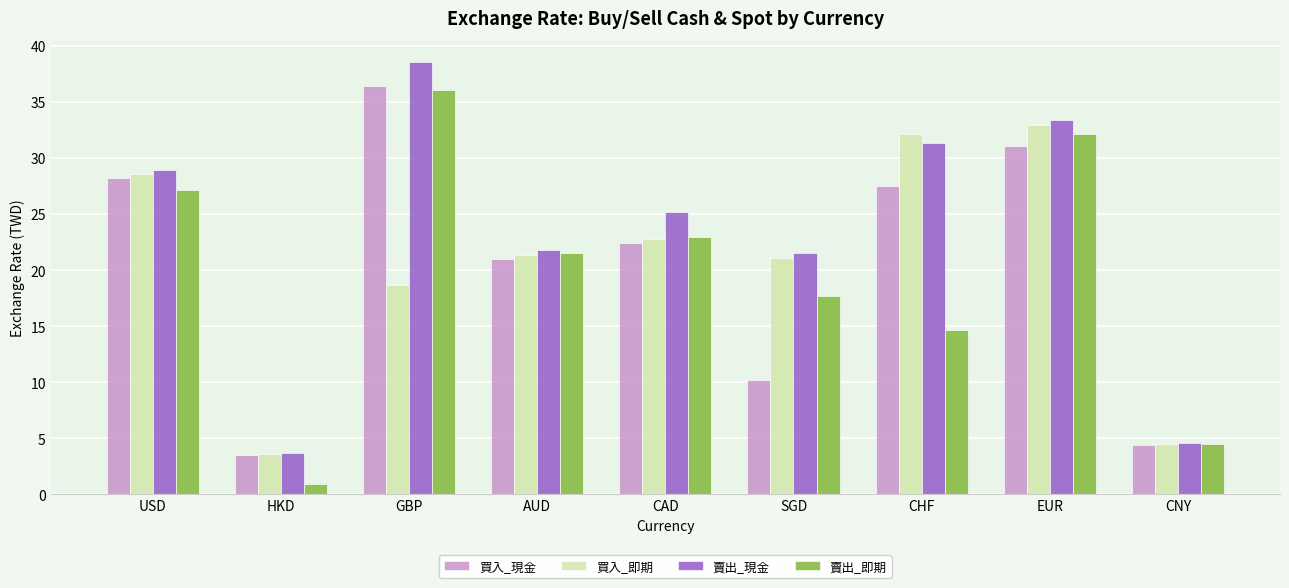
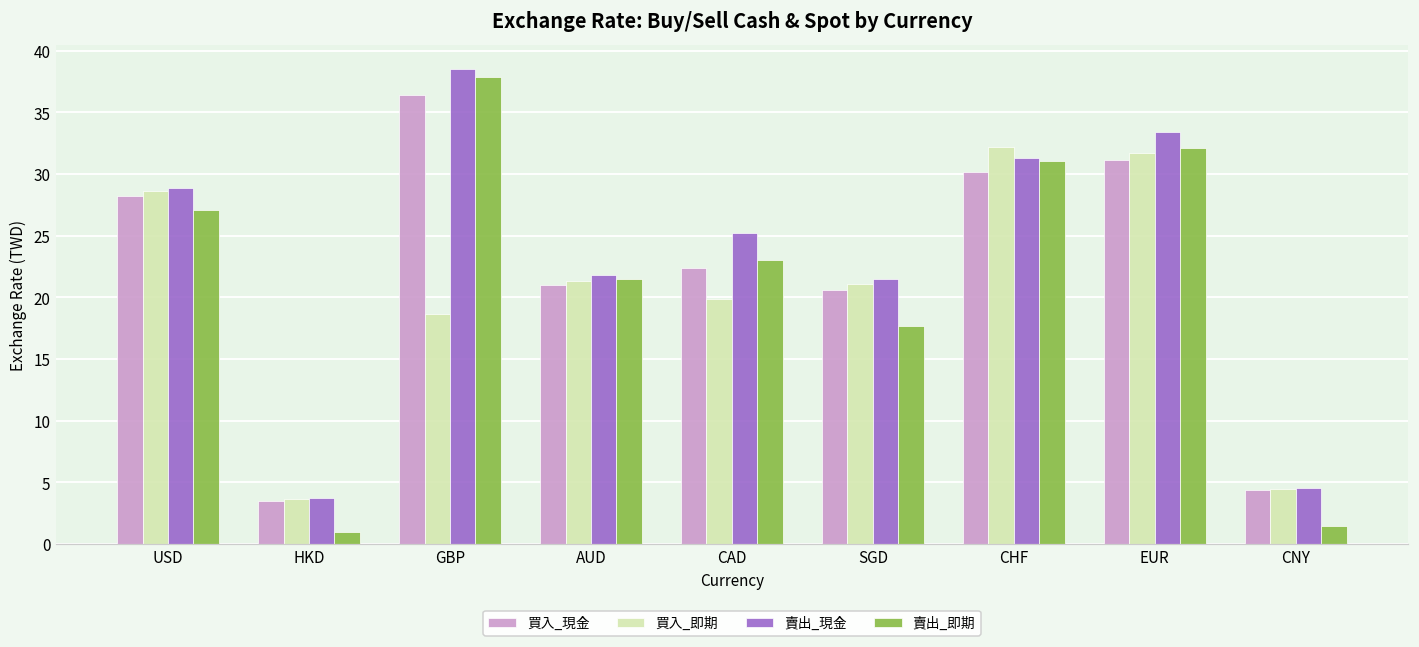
賣出_即期, GBP: 36.0 -> 37.8
買入_即期, CAD: 22.8 -> 19.8
買入_現金, SGD: 10.2 -> 20.6
買入_現金, CHF: 27.5 -> 30.1
賣出_即期, CHF: 14.7 -> 31.1
買入_即期, EUR: 32.9 -> 31.7
賣出_即期, CNY: 4.5 -> 1.5
